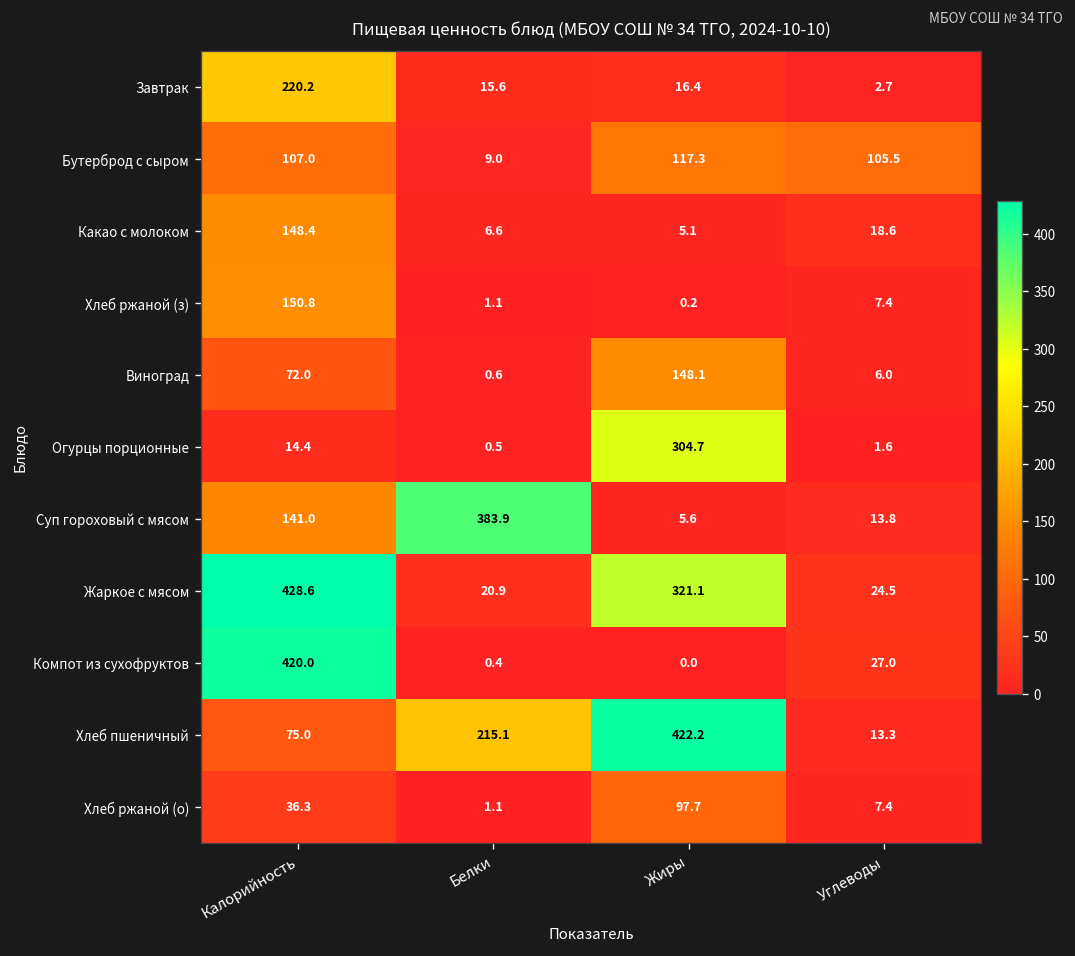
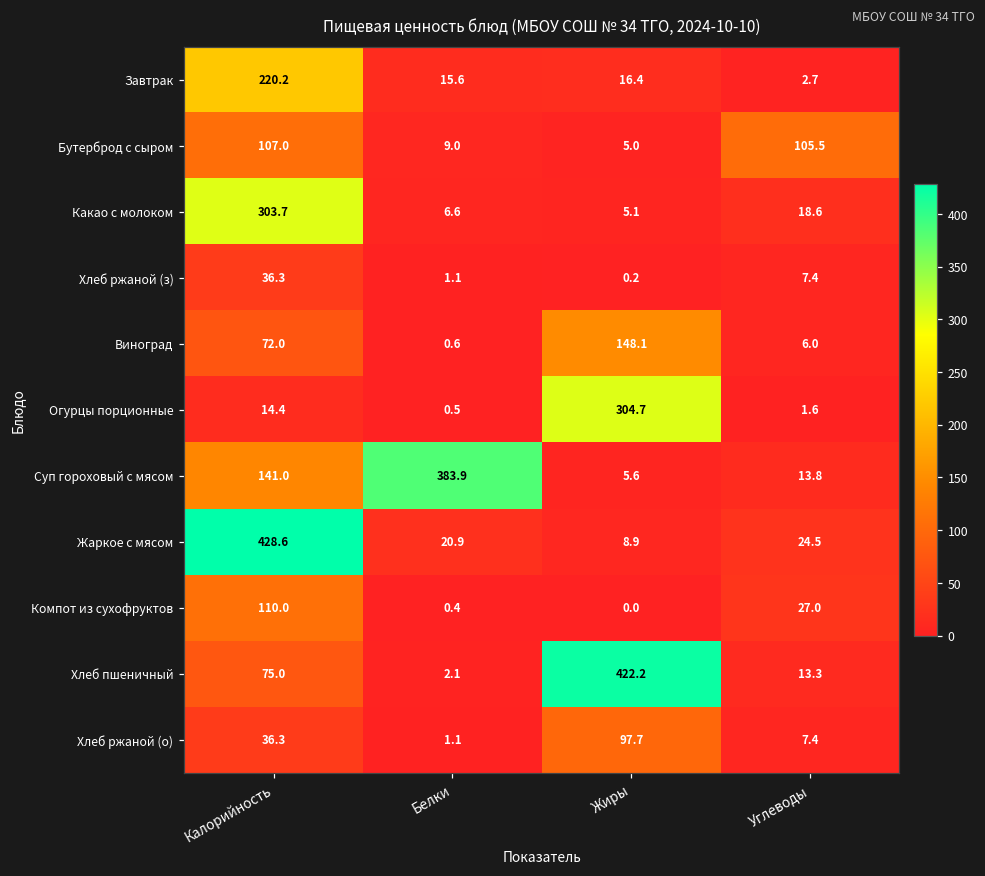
Бутерброд с сыром, Жиры: 117.3 -> 5.0
Какао с молоком, Калорийность: 148.4 -> 303.7
Хлеб ржаной (з), Калорийность: 150.8 -> 36.3
Жаркое с мясом, Жиры: 321.1 -> 8.9
Компот из сухофруктов, Калорийность: 420.0 -> 110.0
Хлеб пшеничный, Белки: 215.1 -> 2.1
